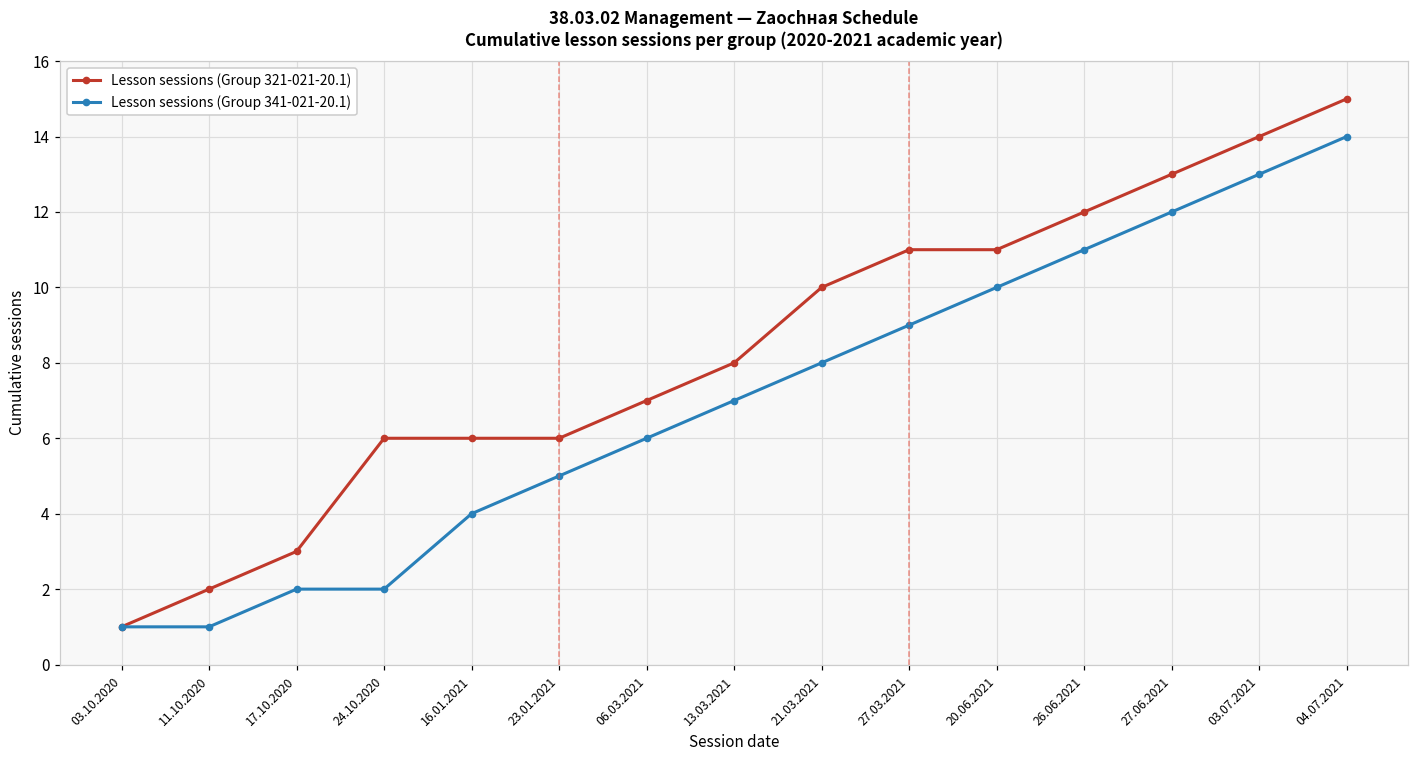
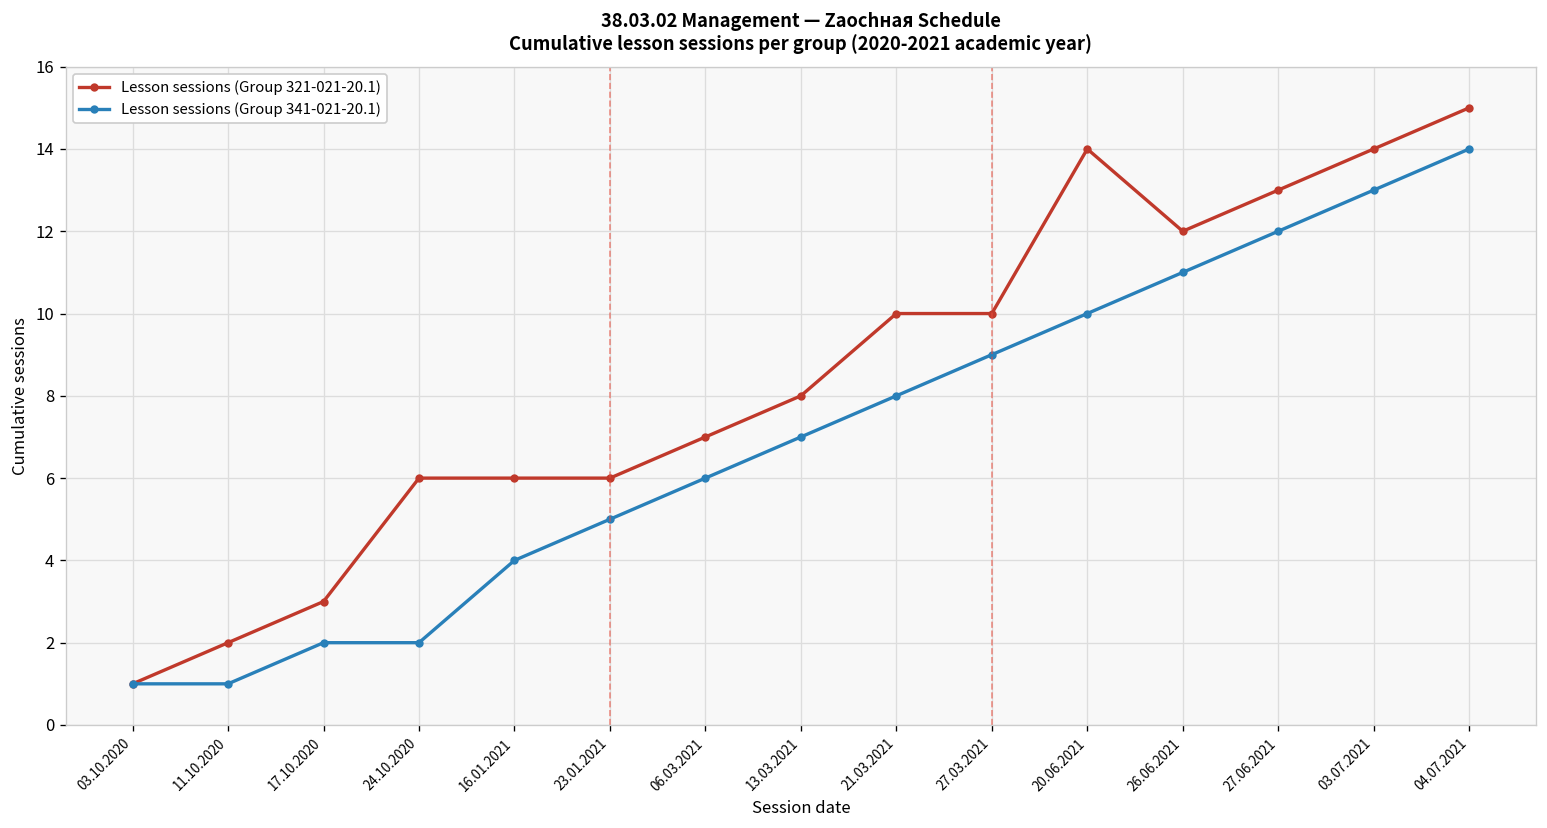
Lesson sessions (Group 321-021-20.1), 27.03.2021: 11 -> 10
Lesson sessions (Group 321-021-20.1), 20.06.2021: 11 -> 14
